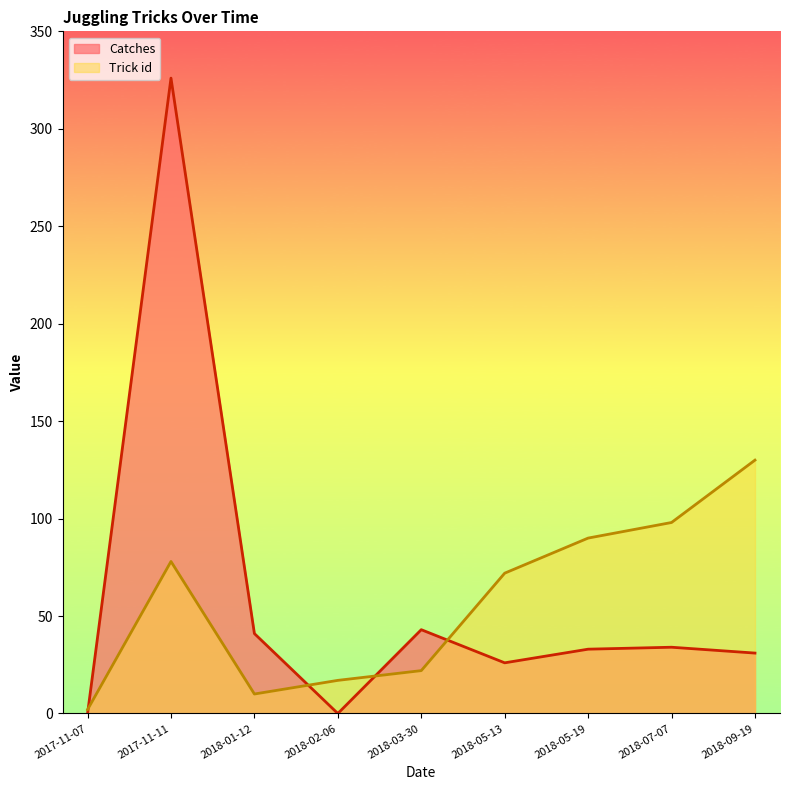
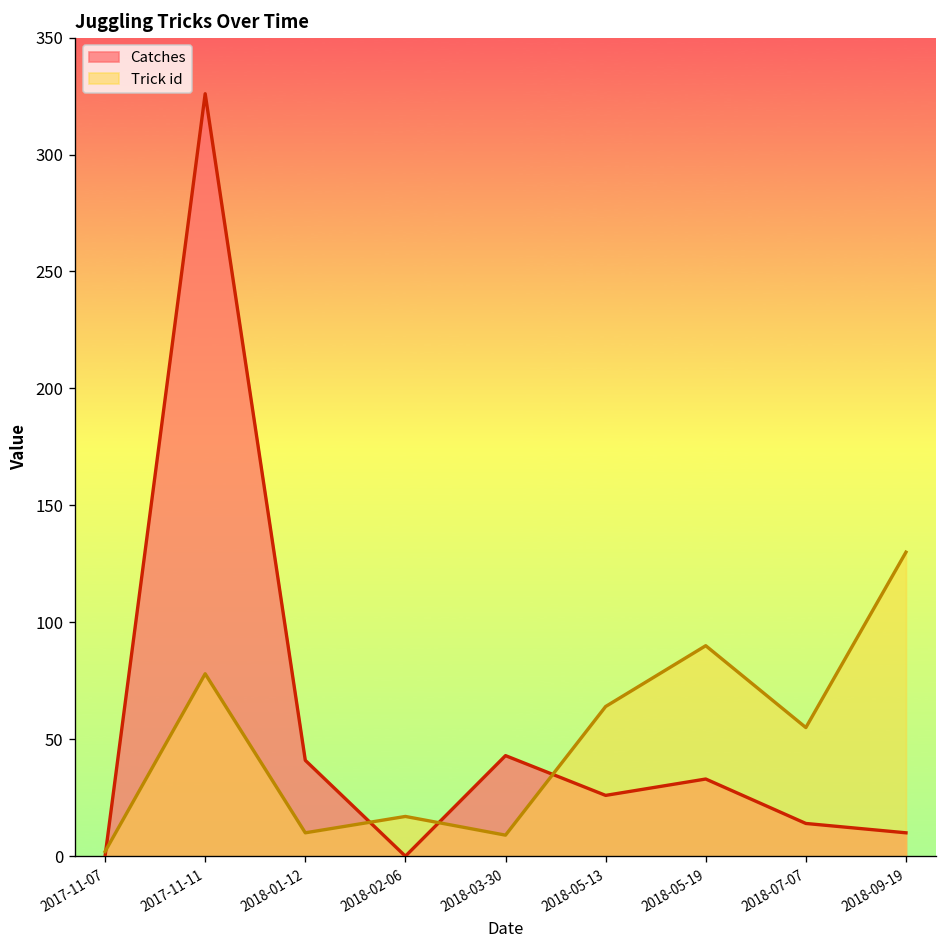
Trick id, 2018-03-30: 22 -> 9
Trick id, 2018-05-13: 72 -> 64
Catches, 2018-07-07: 34 -> 14
Trick id, 2018-07-07: 98 -> 55
Catches, 2018-09-19: 31 -> 10
